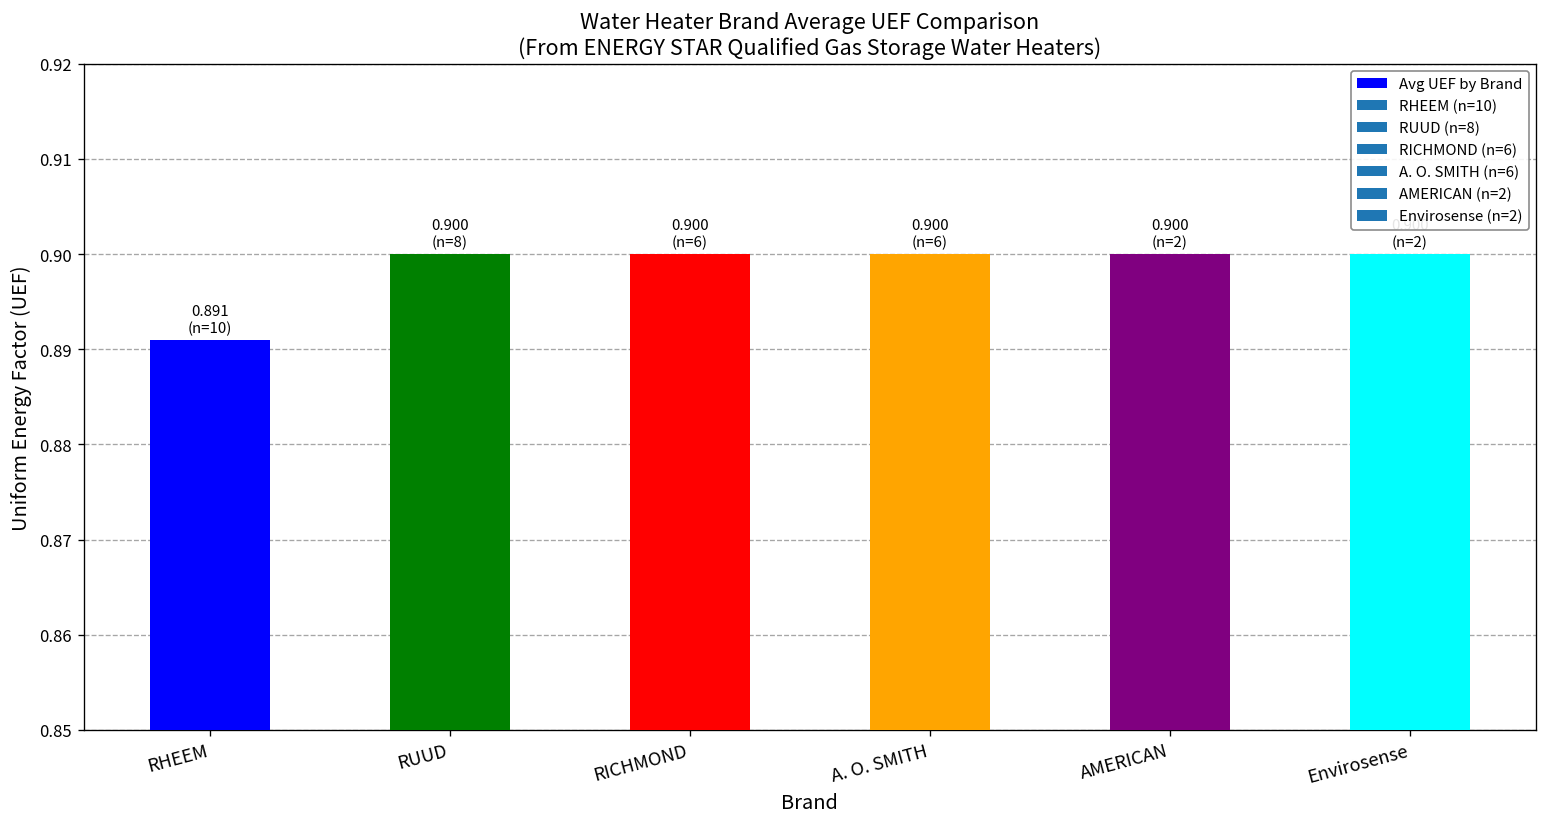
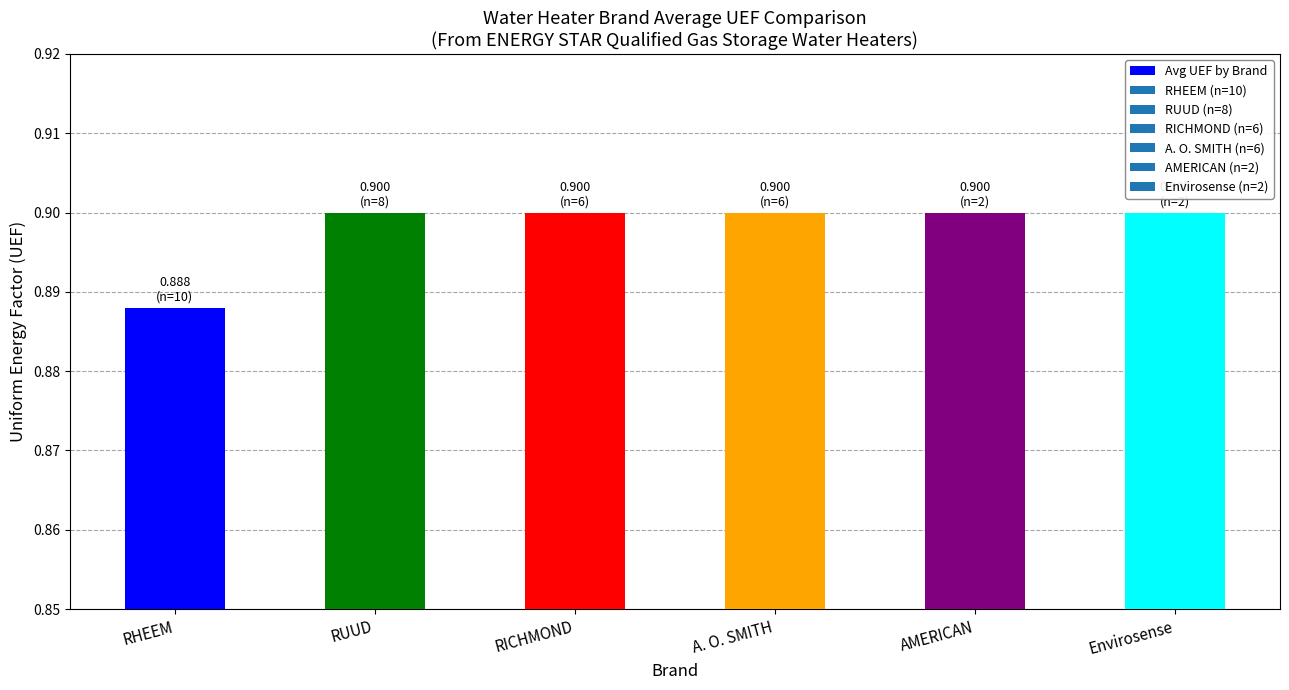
RHEEM: 0.891 -> 0.888
